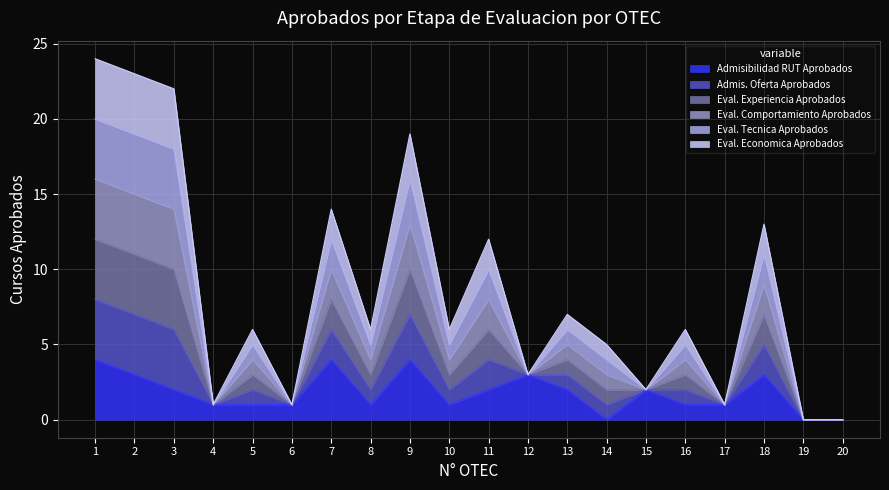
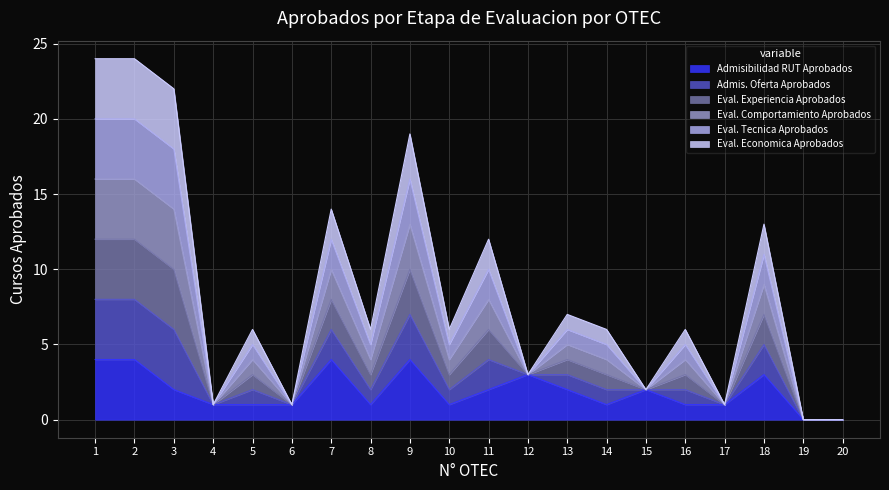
Admisibilidad RUT Aprobados, 2: 3 -> 4
Admisibilidad RUT Aprobados, 14: 0 -> 1
